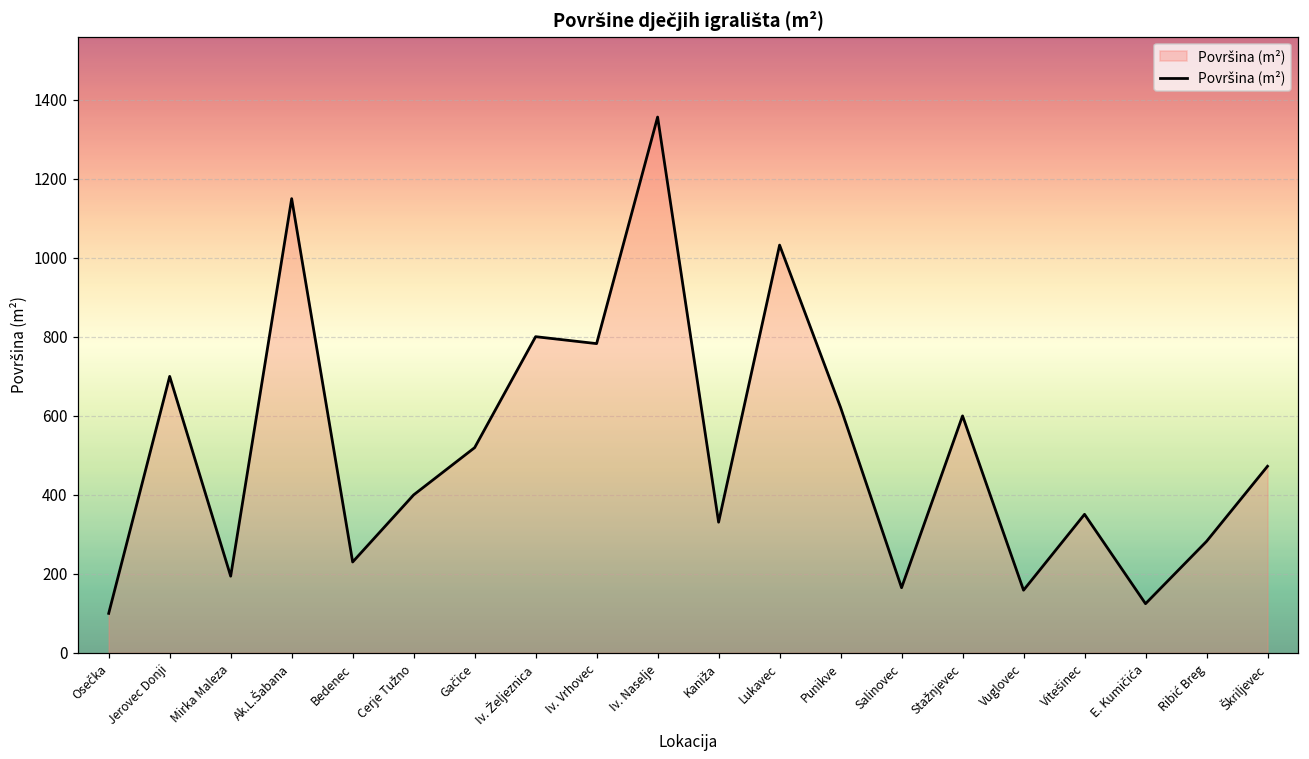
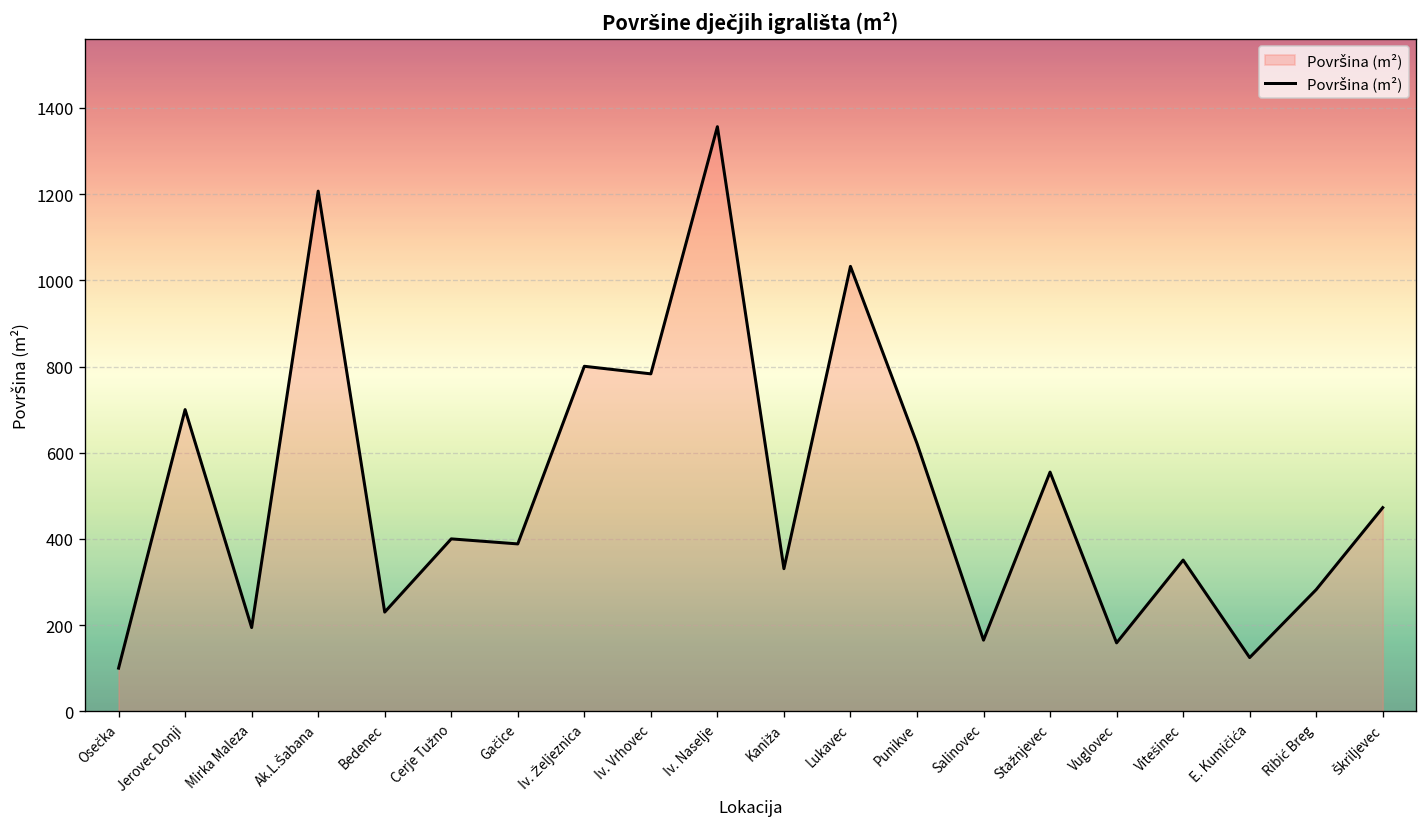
Ak.L.Šabana: 1150 -> 1210
Gačice: 520 -> 390
Stažnjevec: 600 -> 550
